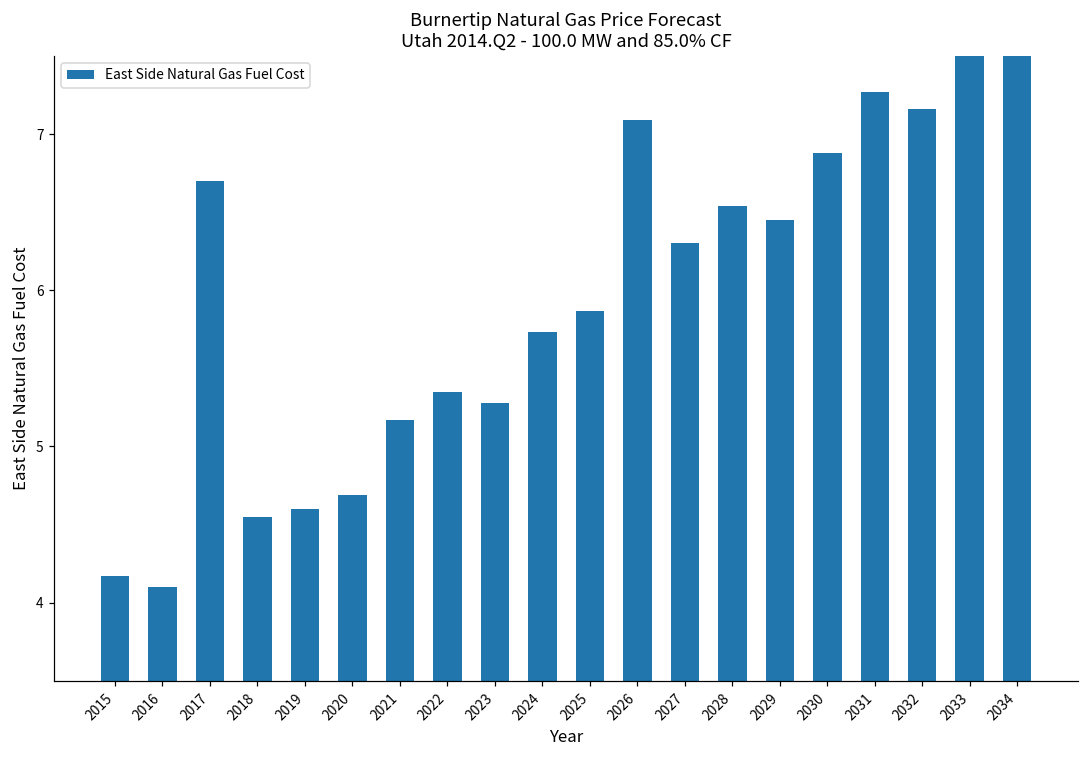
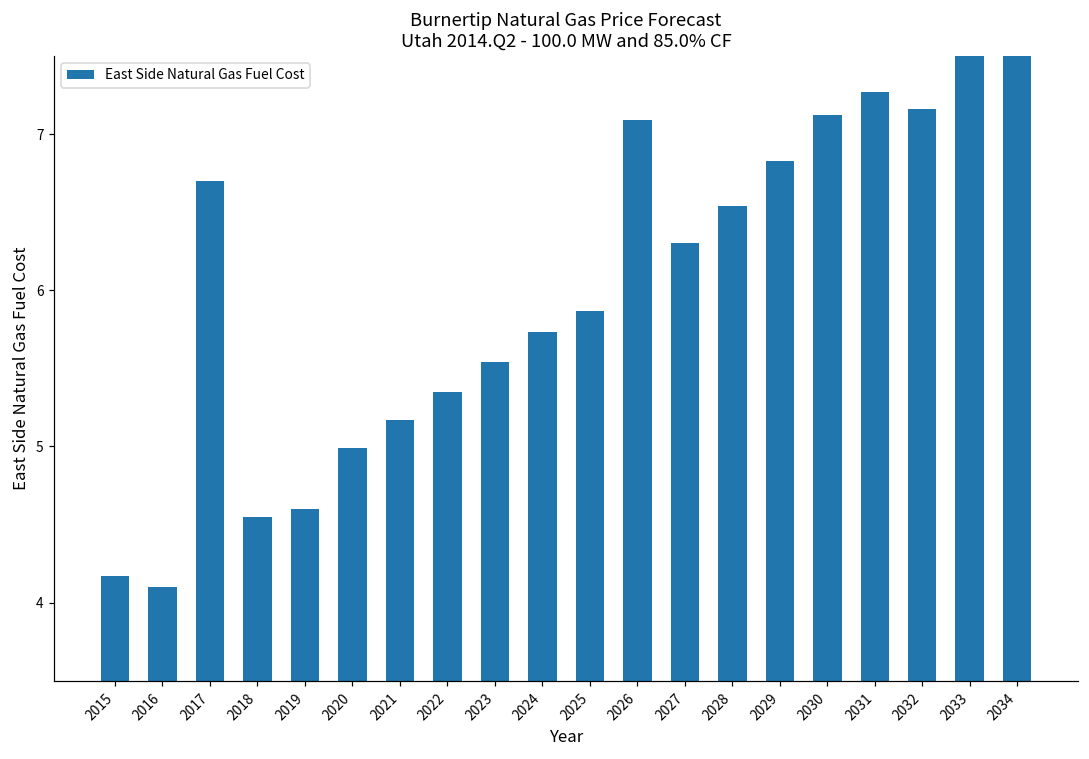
2020: 4.69 -> 4.99
2023: 5.28 -> 5.54
2029: 6.45 -> 6.83
2030: 6.88 -> 7.12
